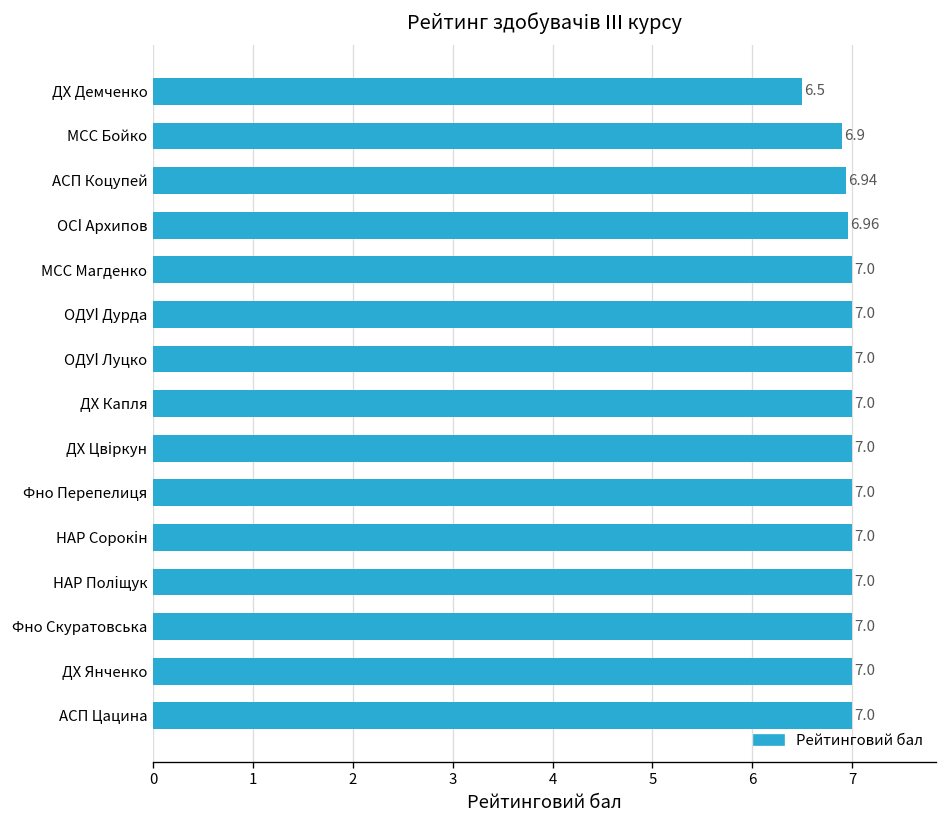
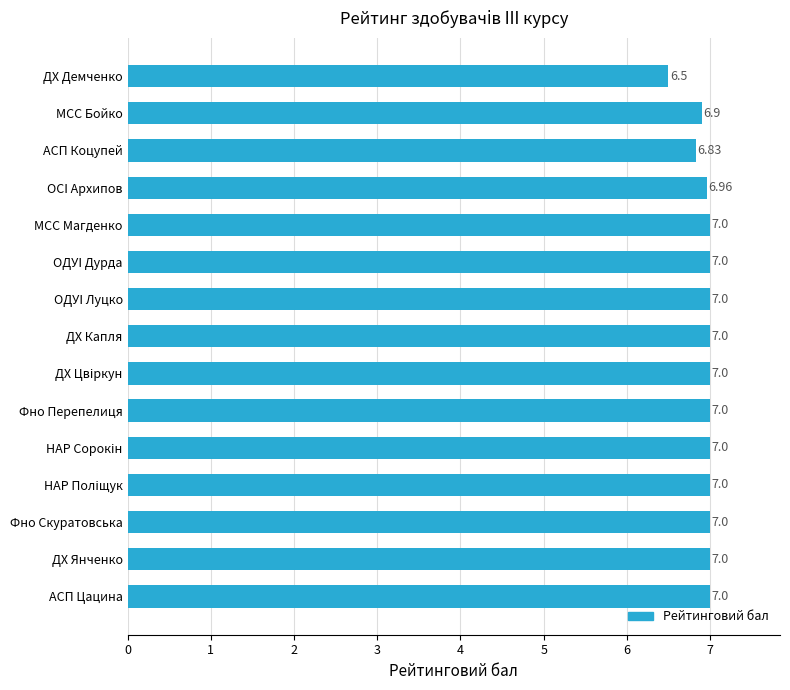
АСП Коцупей: 6.94 -> 6.83
